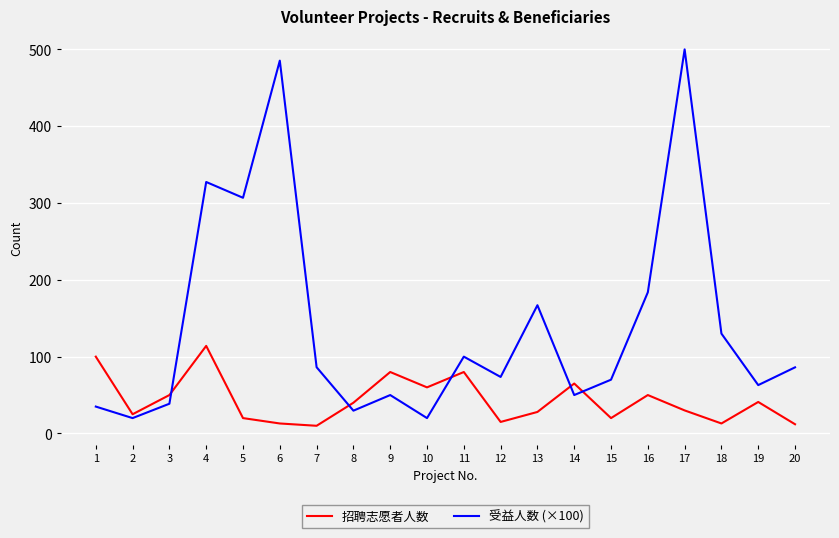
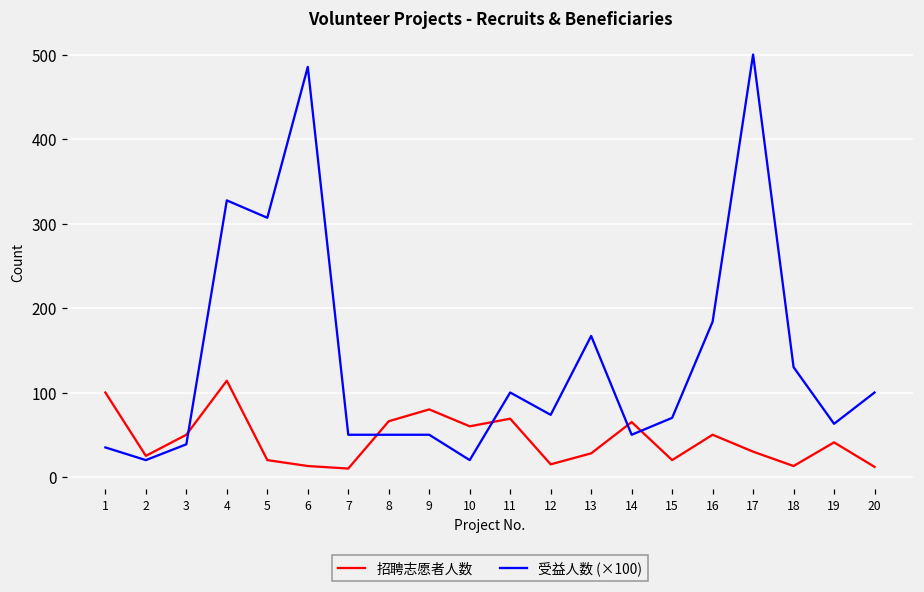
受益人数 (×100), 7: 90 -> 50
招聘志愿者人数, 8: 40 -> 70
受益人数 (×100), 8: 30 -> 50
招聘志愿者人数, 11: 80 -> 70
受益人数 (×100), 20: 90 -> 100
